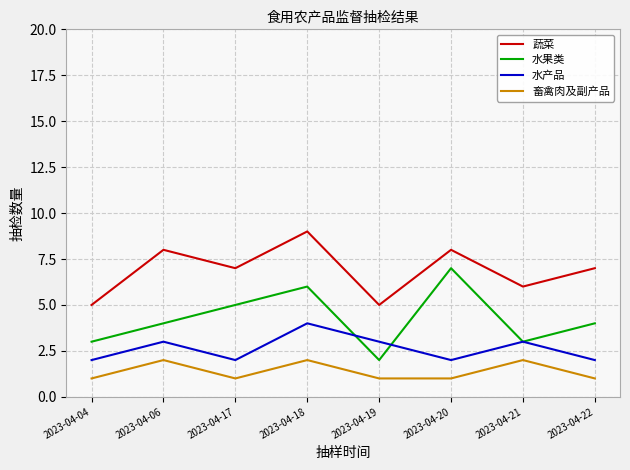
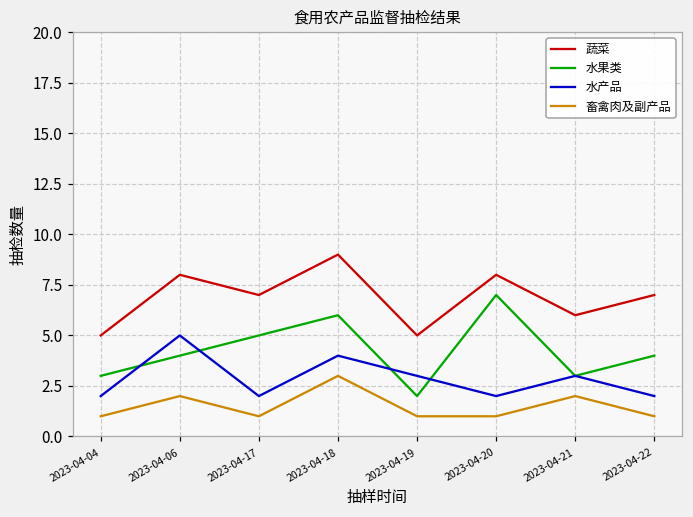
水产品, 2023-04-06: 3 -> 5
畜禽肉及副产品, 2023-04-18: 2 -> 3
